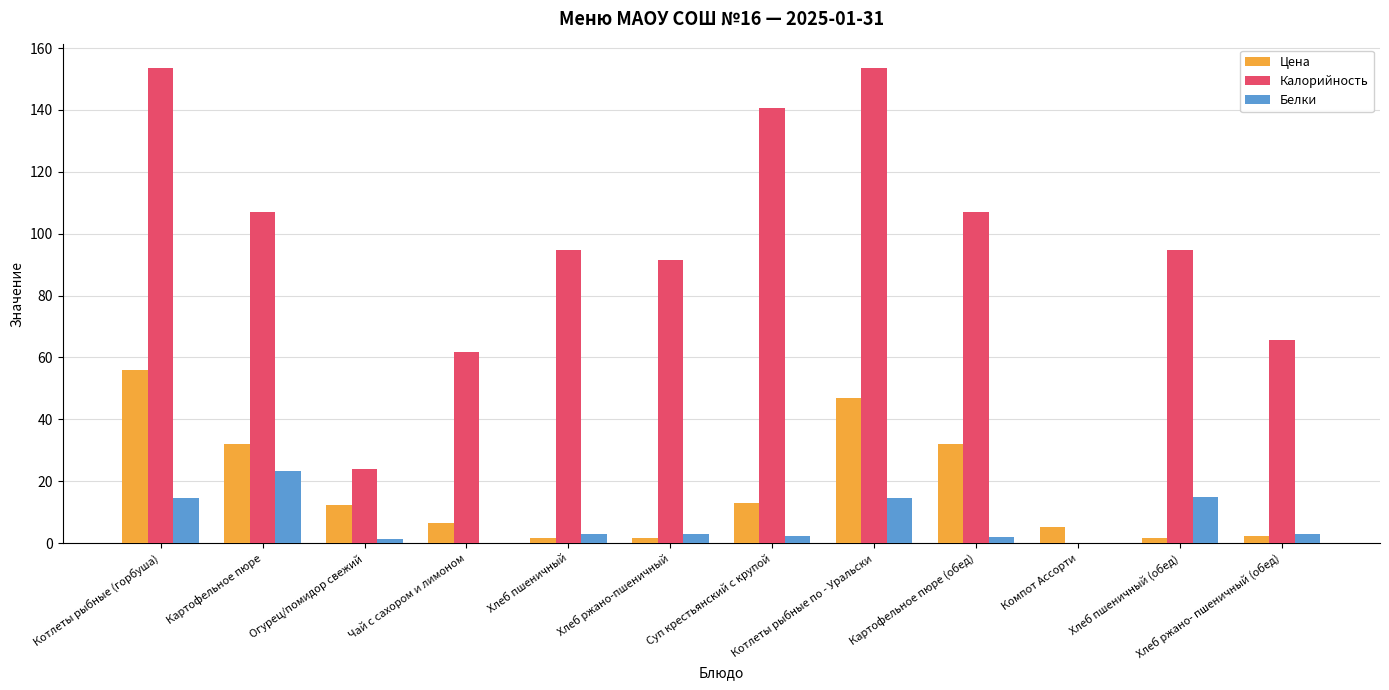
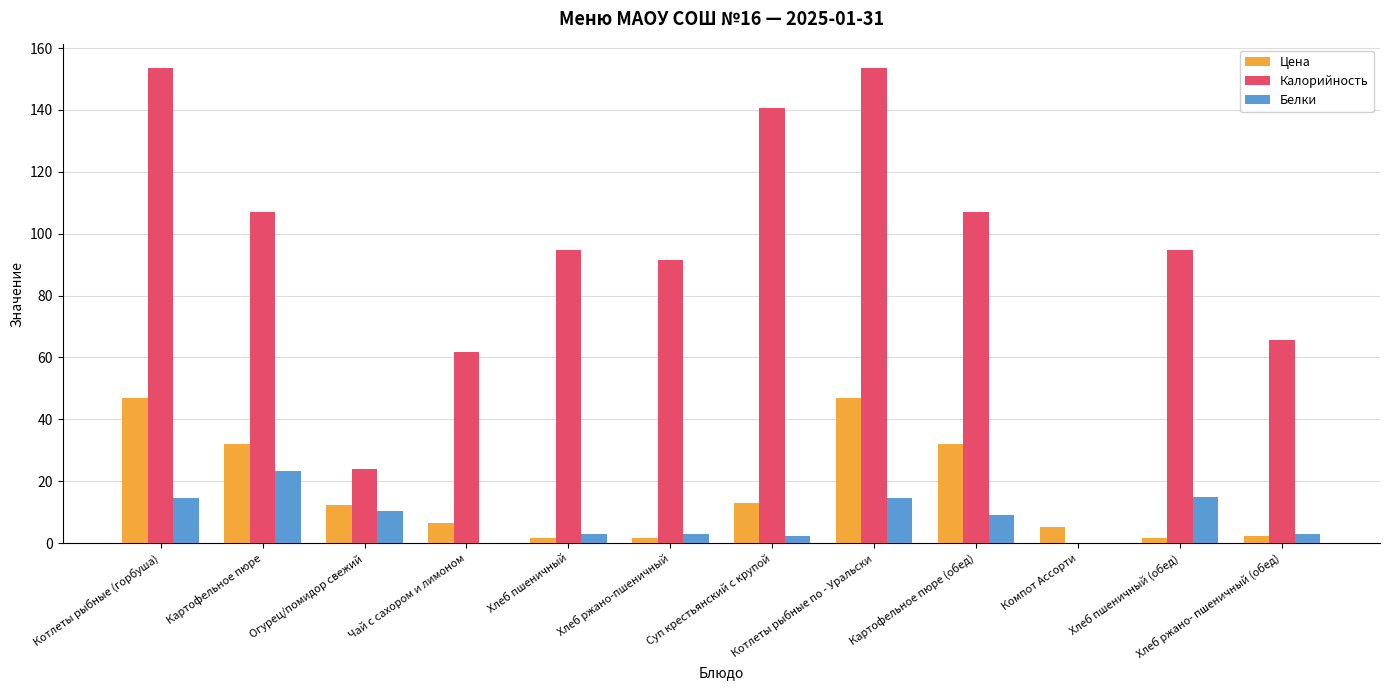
Цена, Котлеты рыбные (горбуша): 56 -> 47
Белки, Огурец/помидор свежий: 1 -> 10
Белки, Картофельное пюре (обед): 2 -> 9
